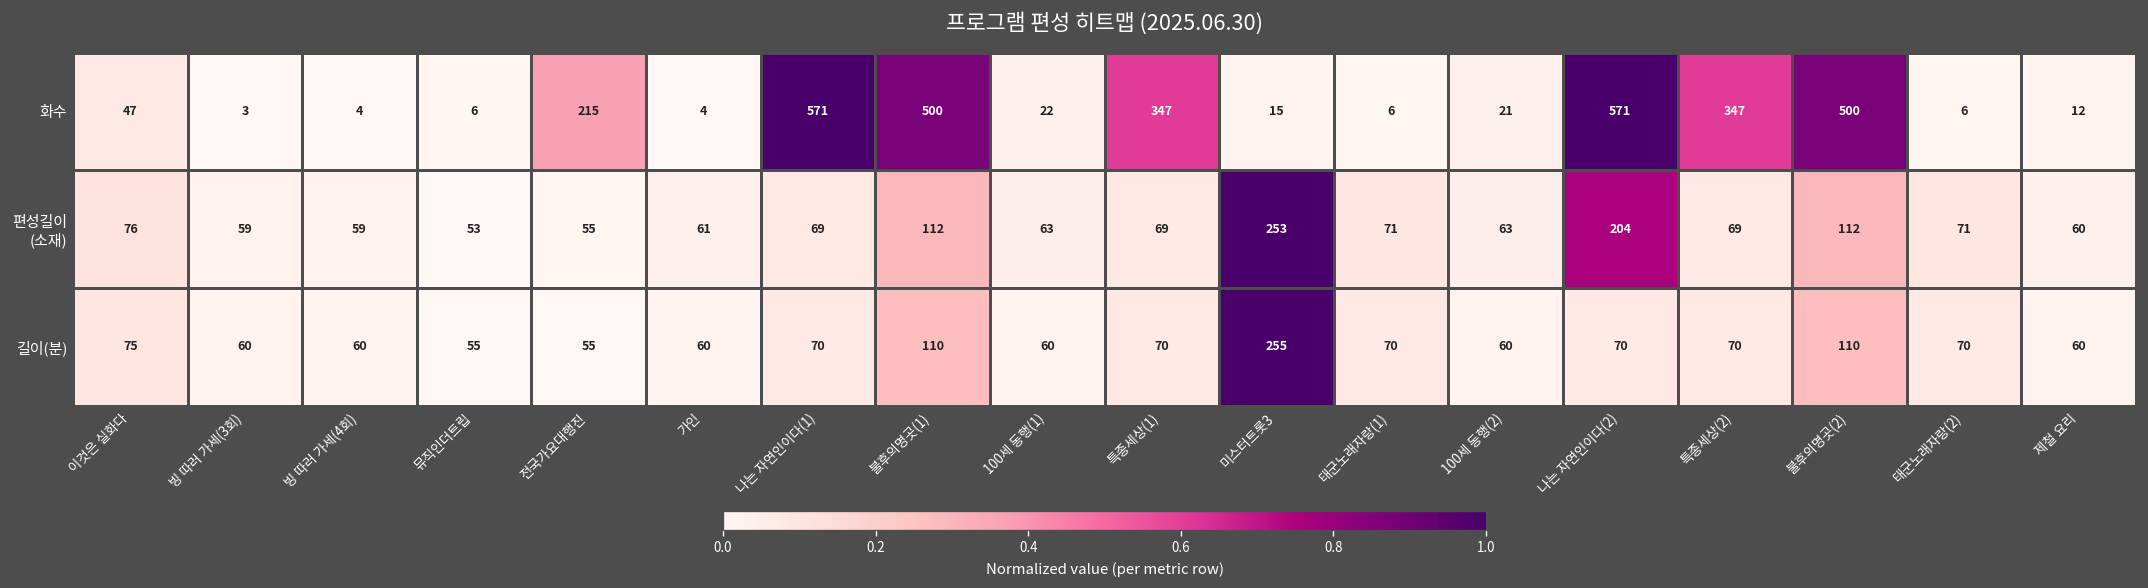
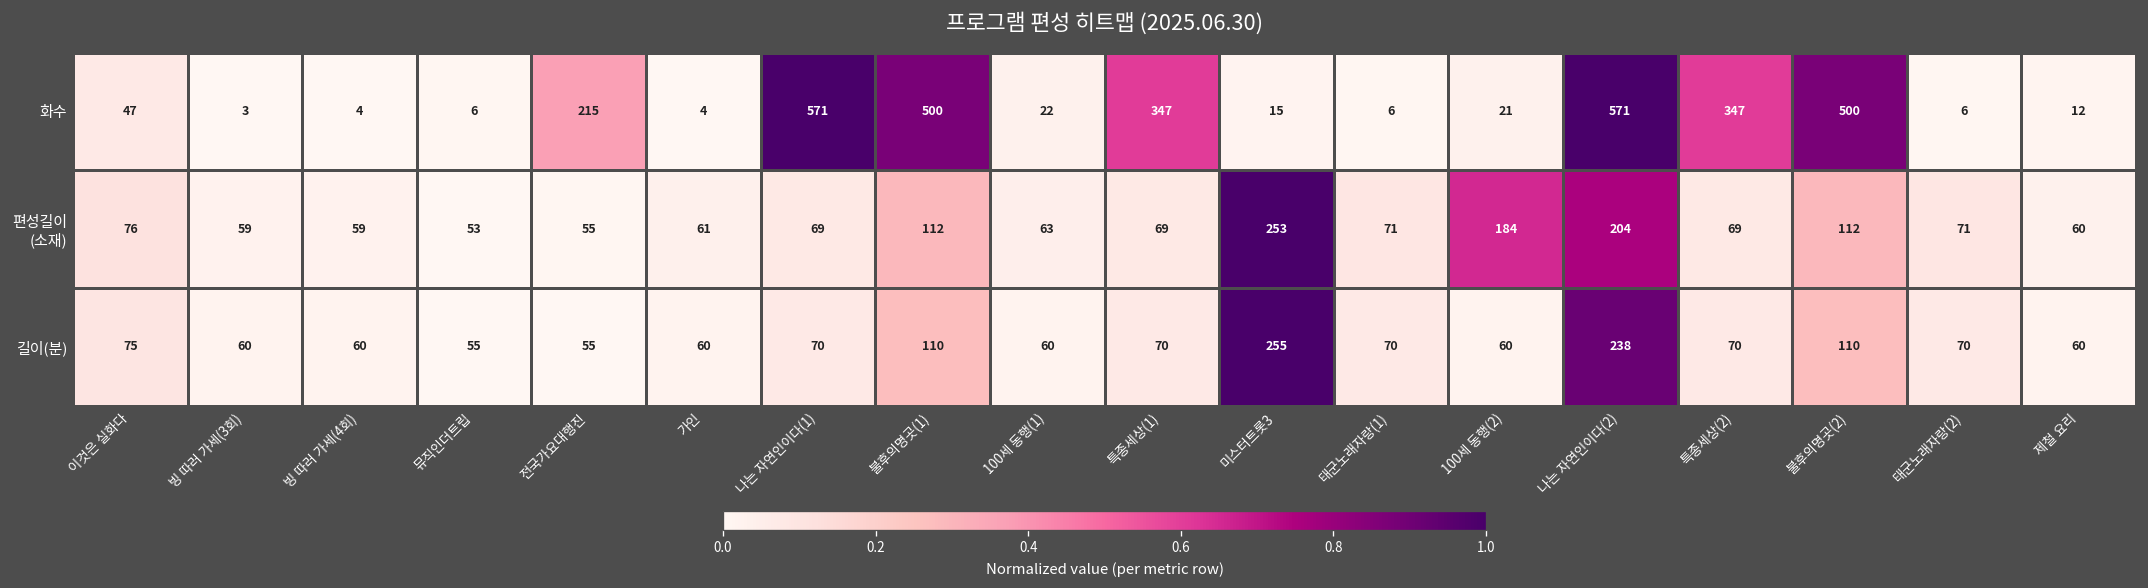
편성길이 (소재), 100세 동행(2): 63 -> 184
길이(분), 나는 자연인이다(2): 70 -> 238
